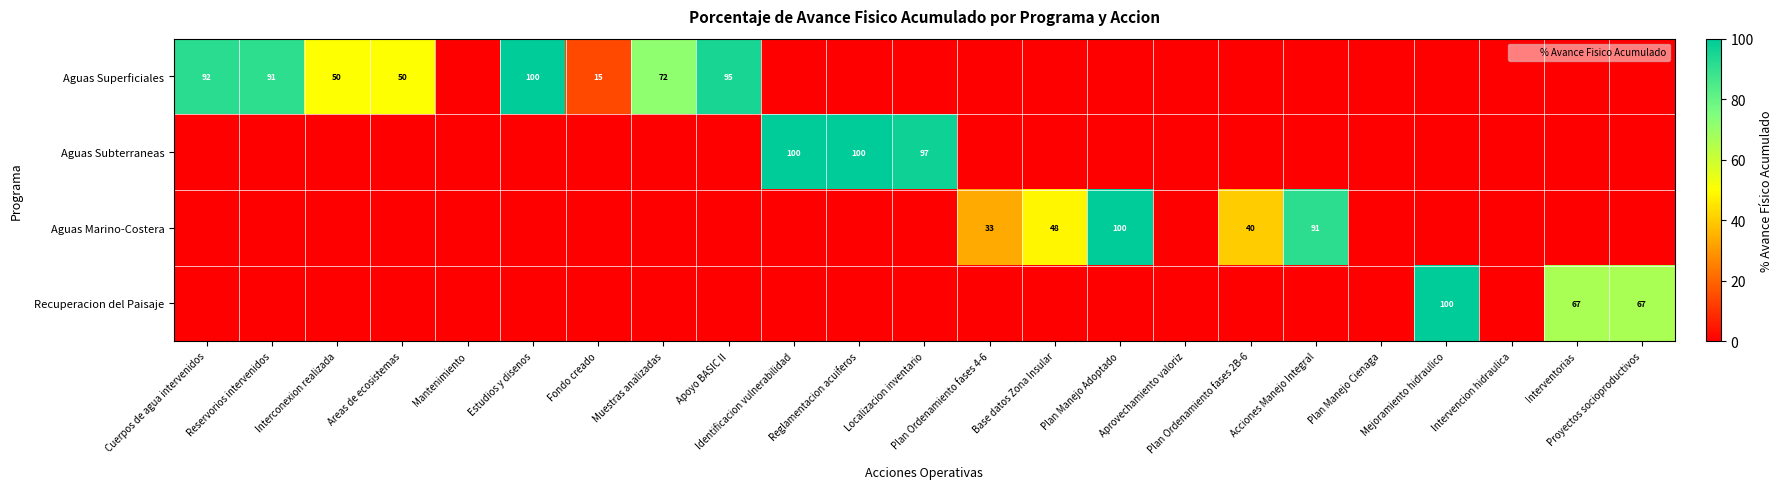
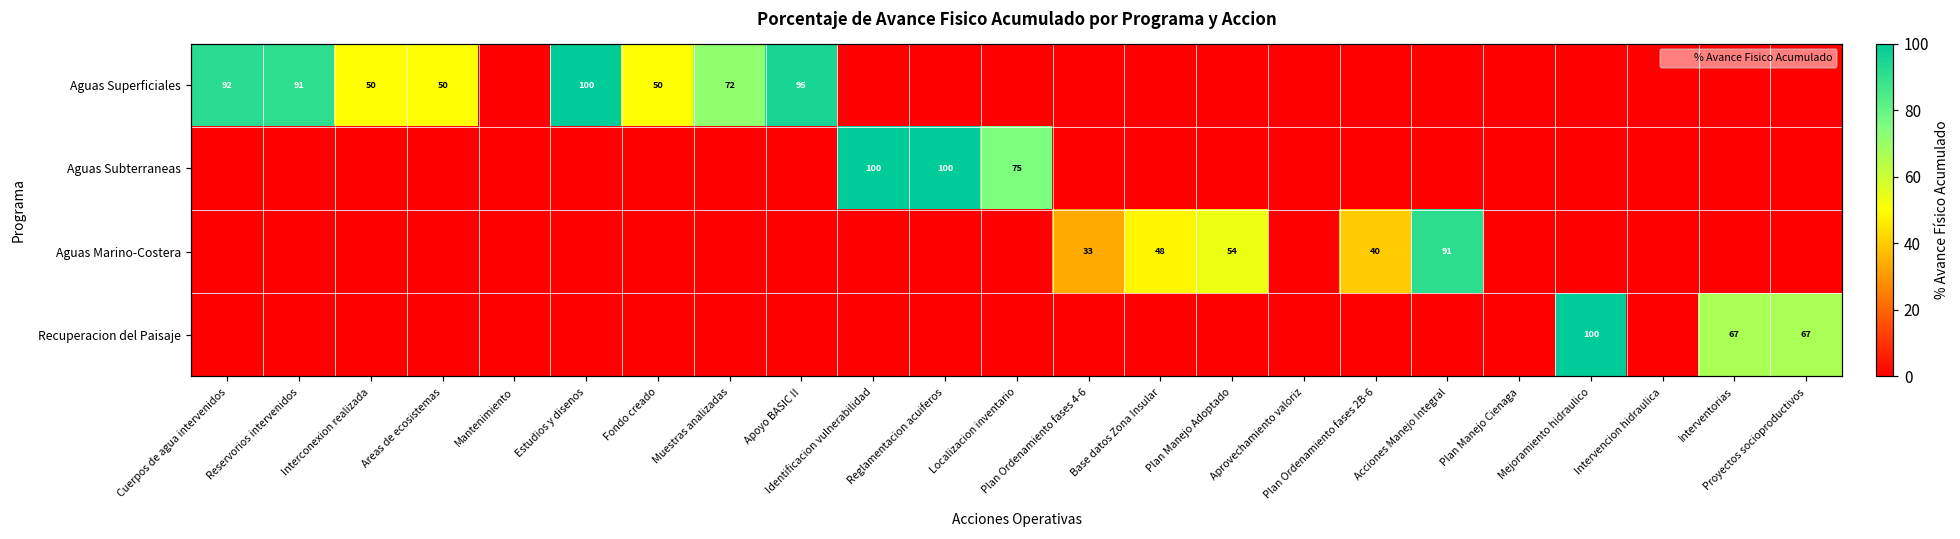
Aguas Superficiales, Fondo creado: 15 -> 50
Aguas Subterraneas, Localizacion inventario: 97 -> 75
Aguas Marino-Costera, Plan Manejo Adoptado: 100 -> 54
